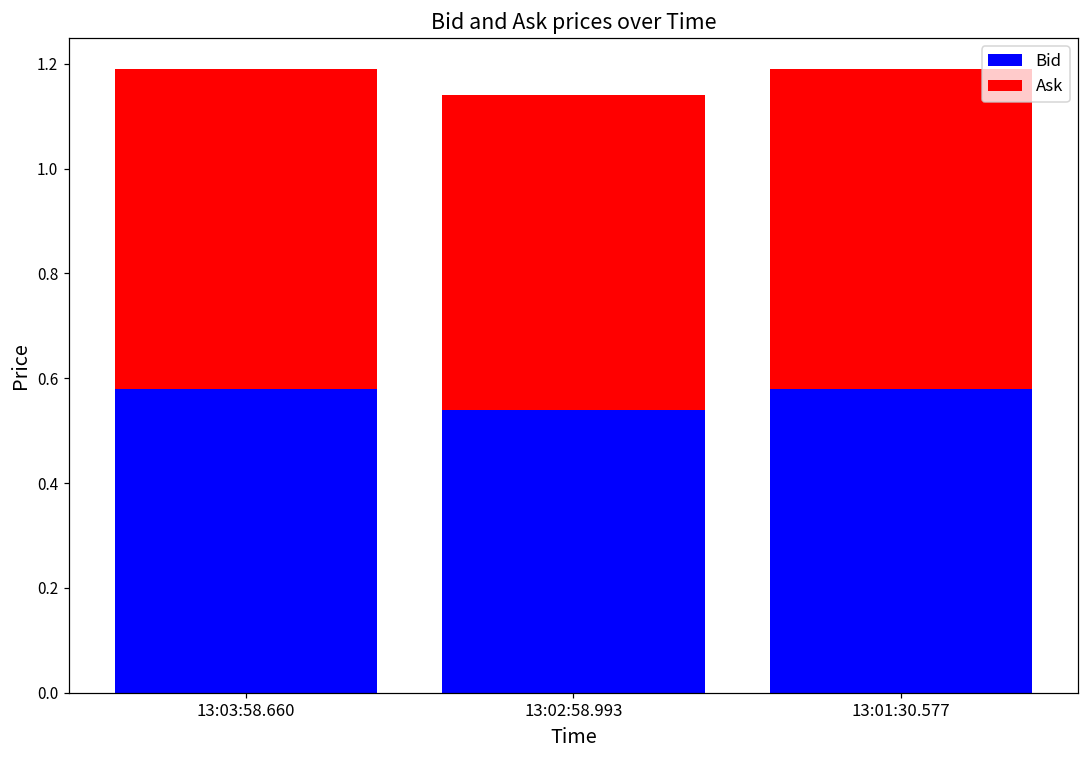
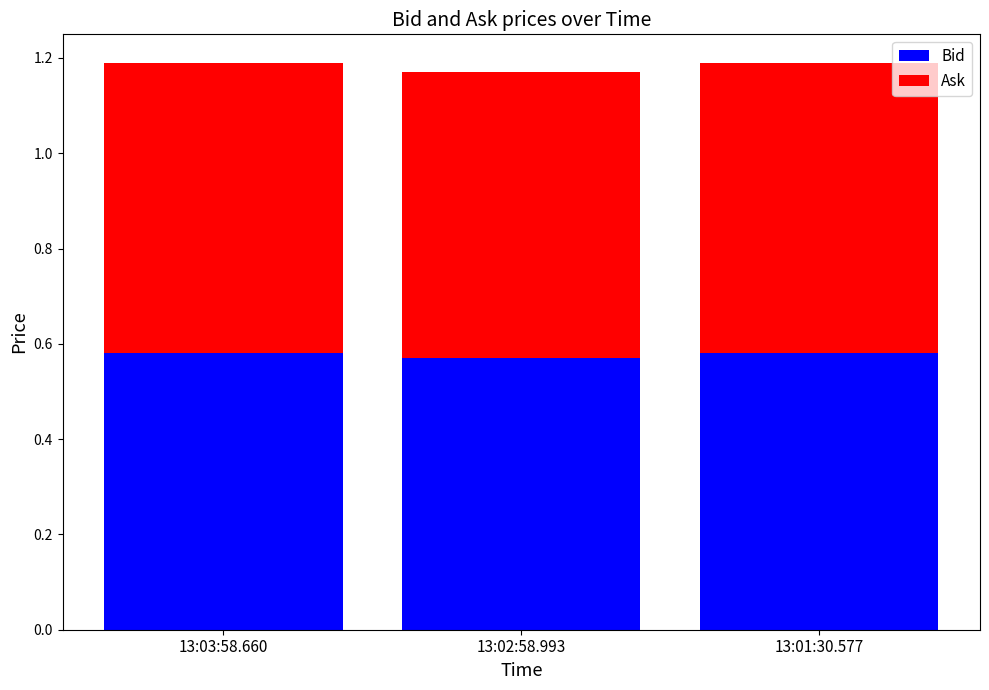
Bid, 13:02:58.993: 0.54 -> 0.57
